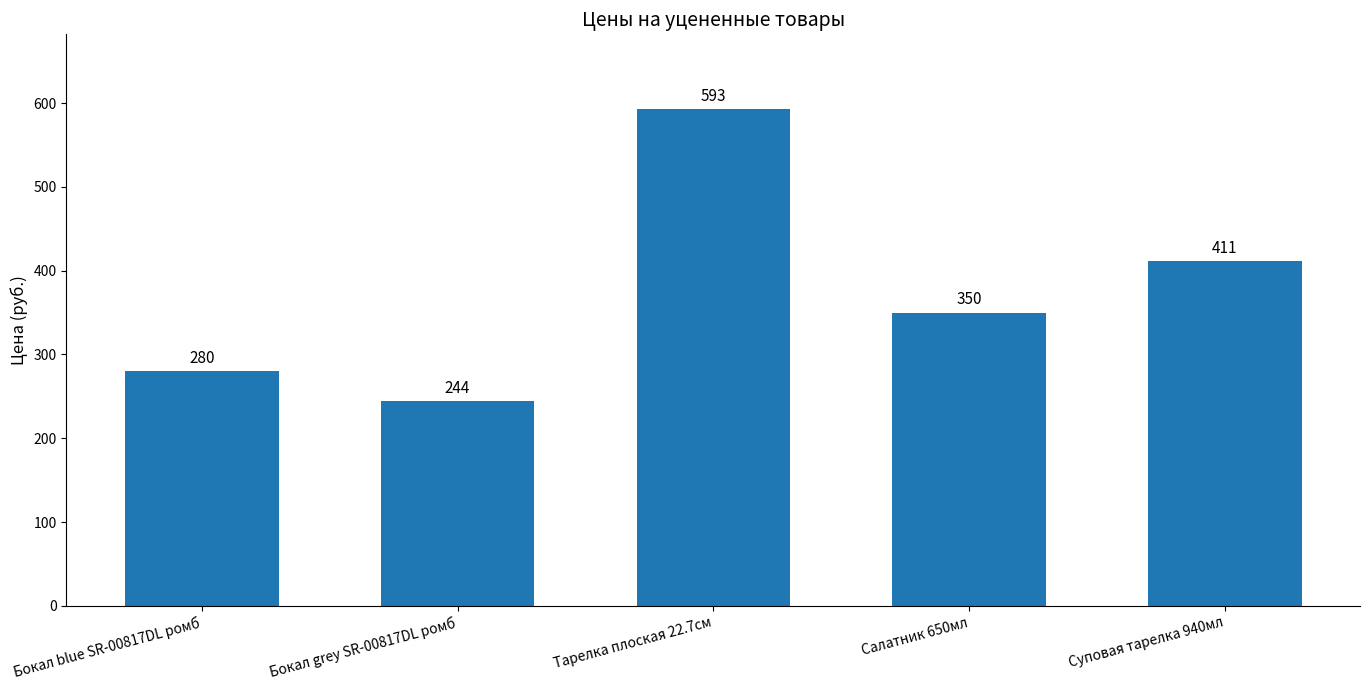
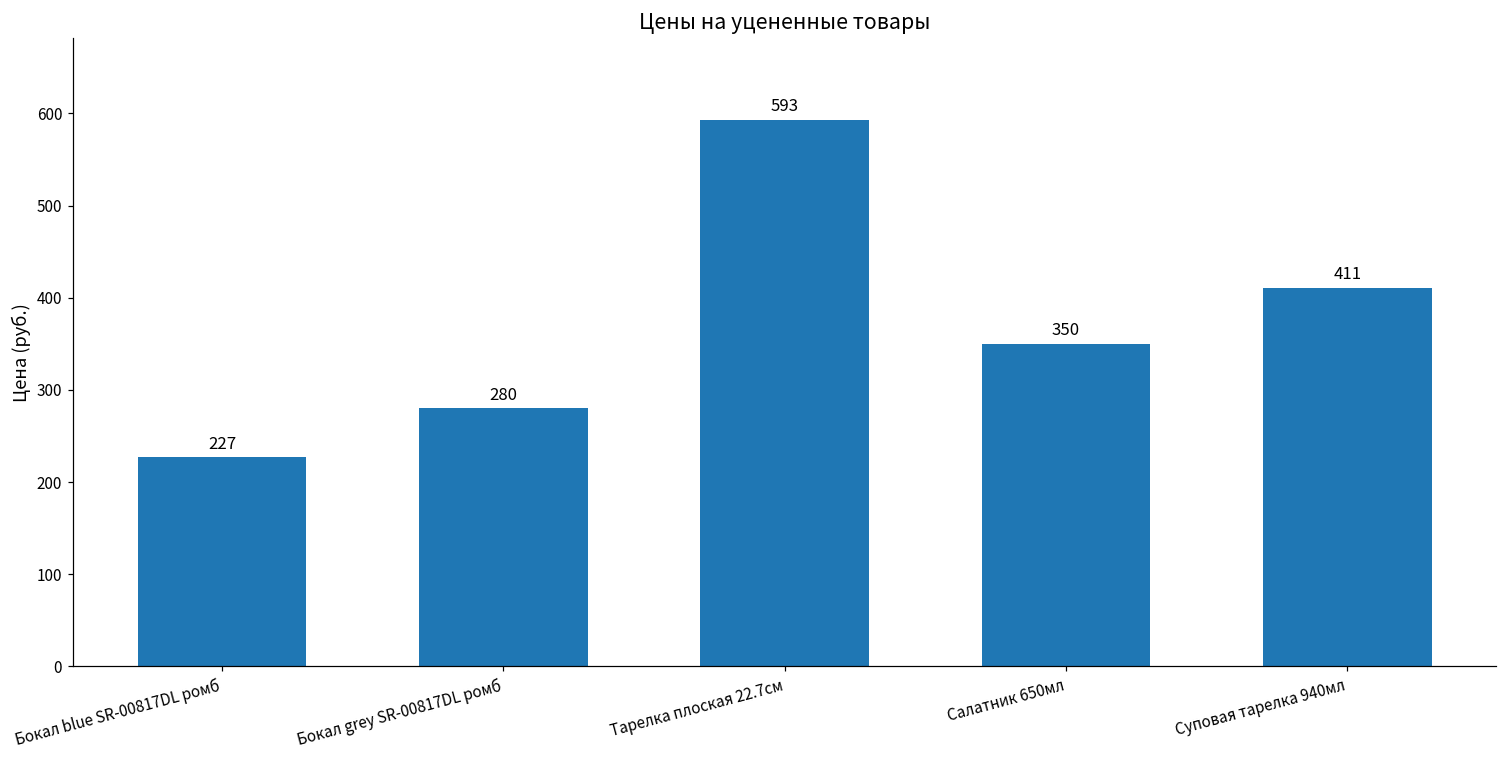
Бокал blue SR-00817DL ромб: 280 -> 227
Бокал grey SR-00817DL ромб: 244 -> 280
